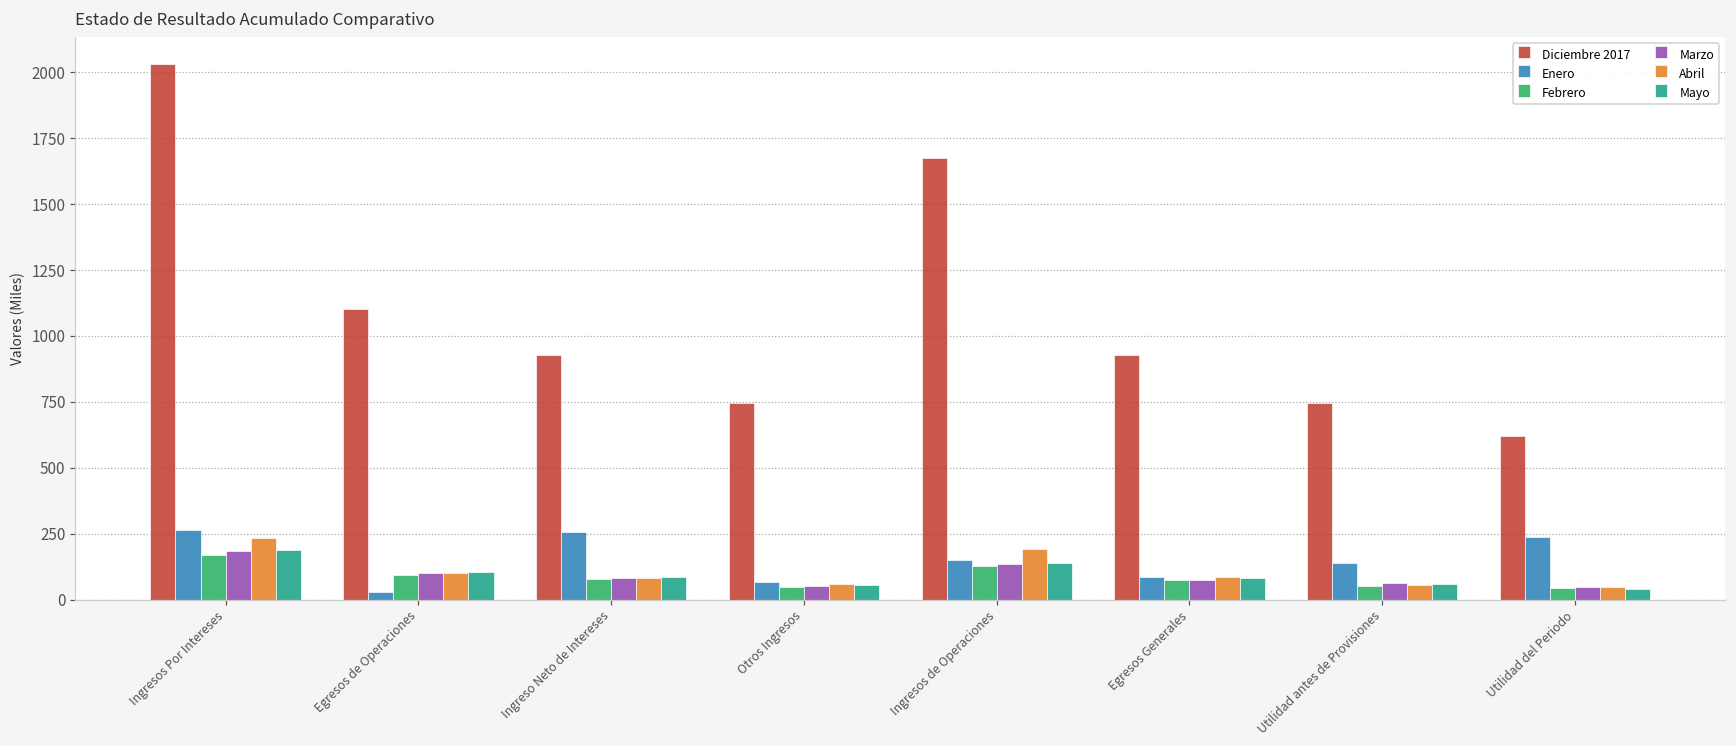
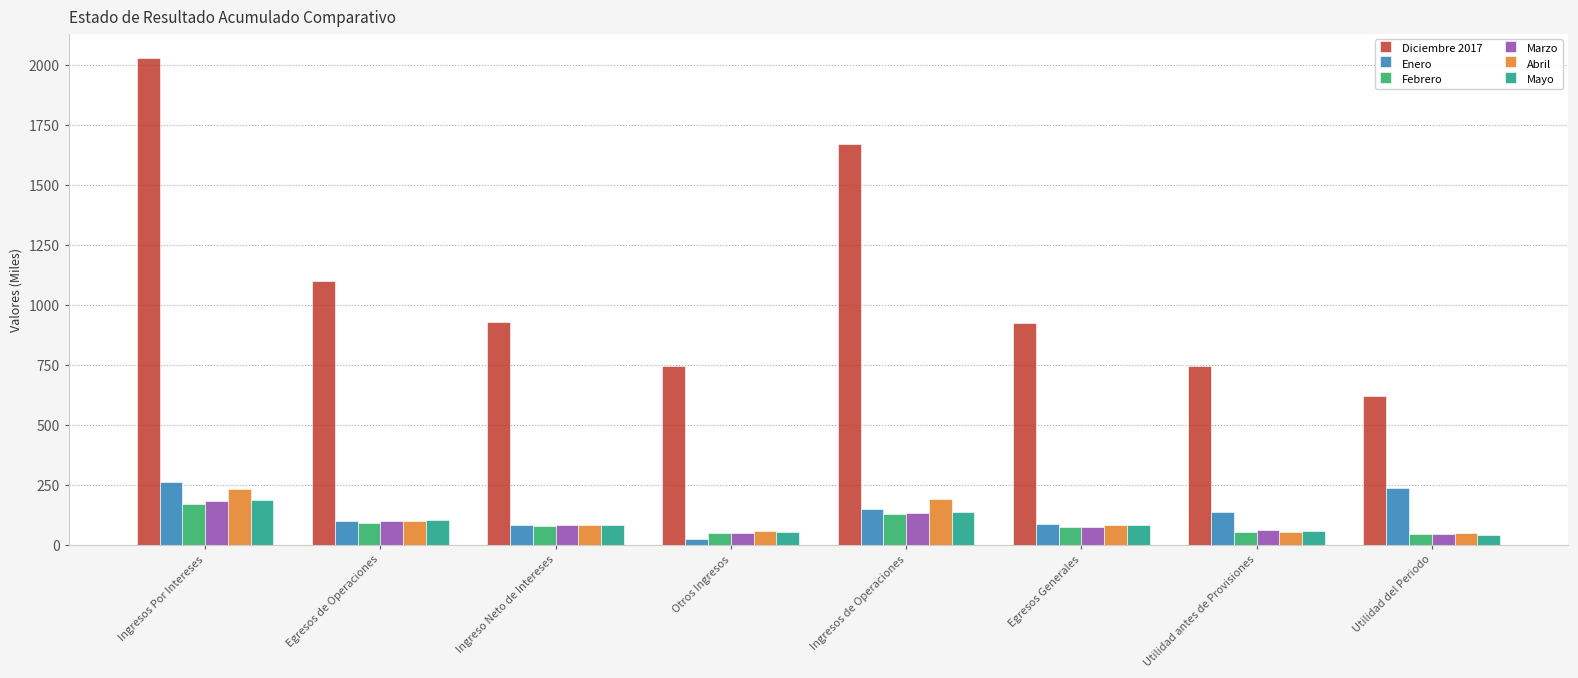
Enero, Egresos de Operaciones: 30 -> 100
Enero, Ingreso Neto de Intereses: 260 -> 80
Enero, Otros Ingresos: 70 -> 30
